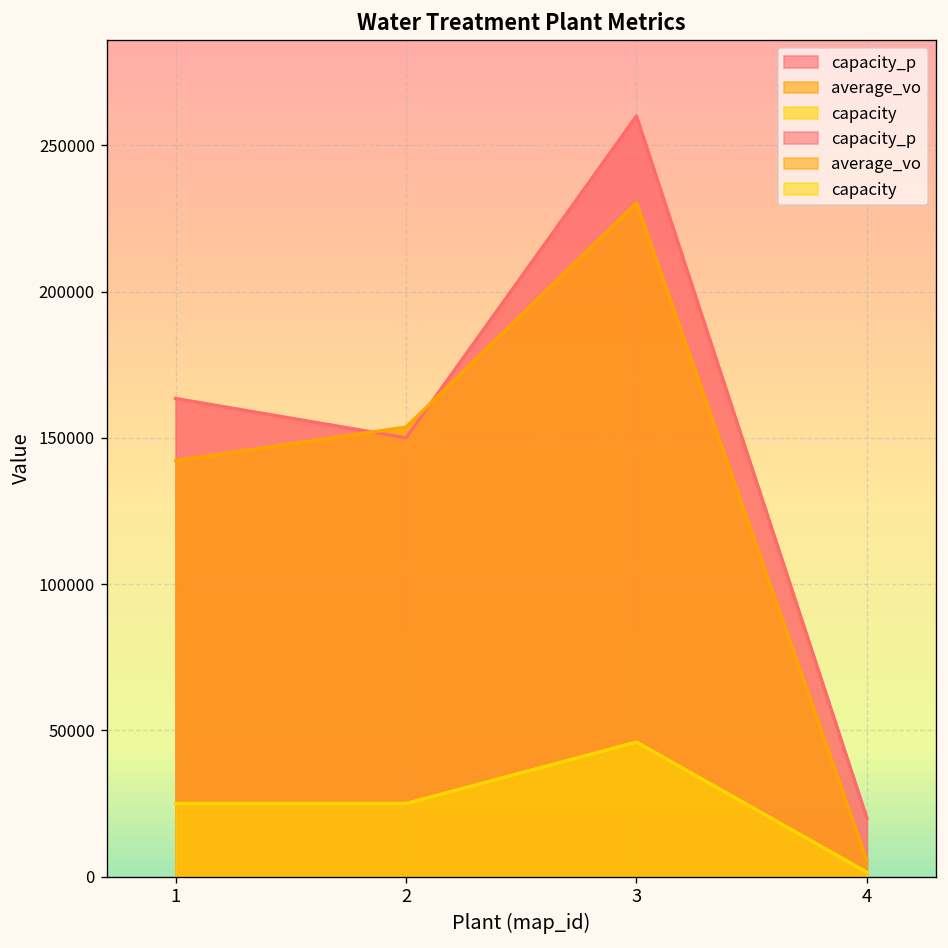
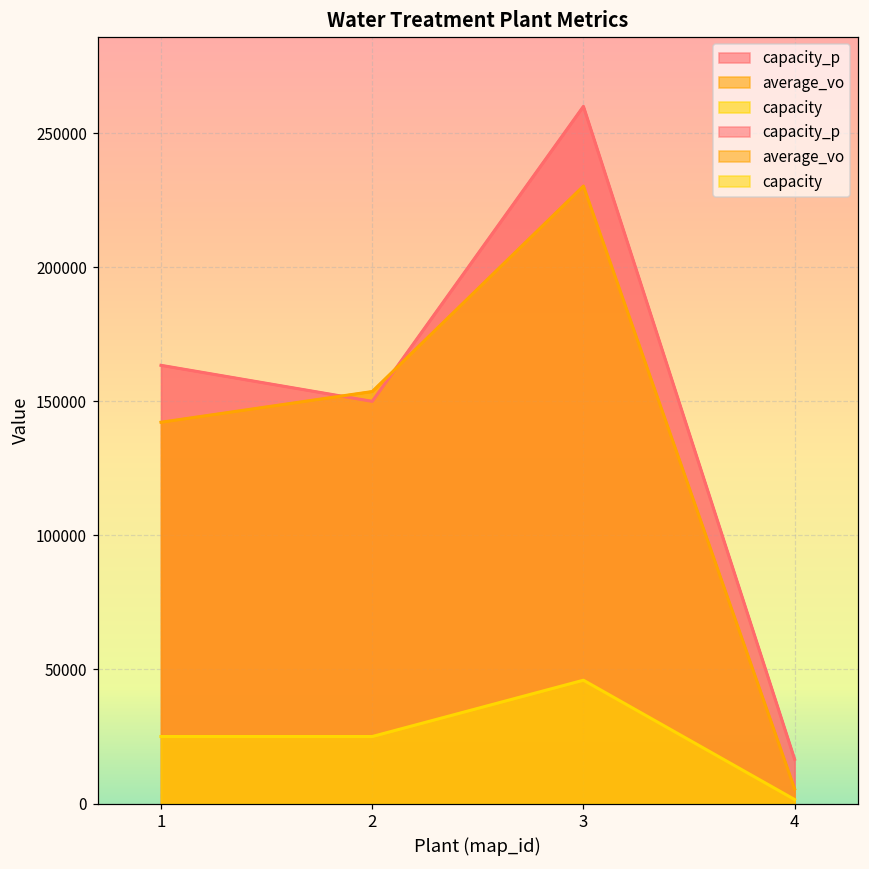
capacity_p, 4: 20000 -> 16000
